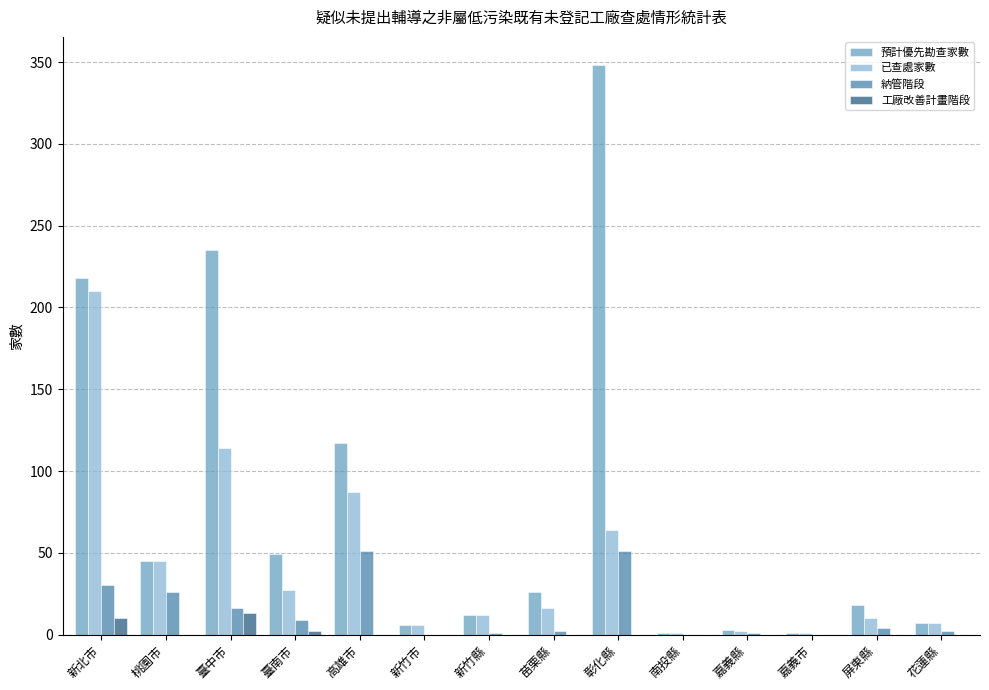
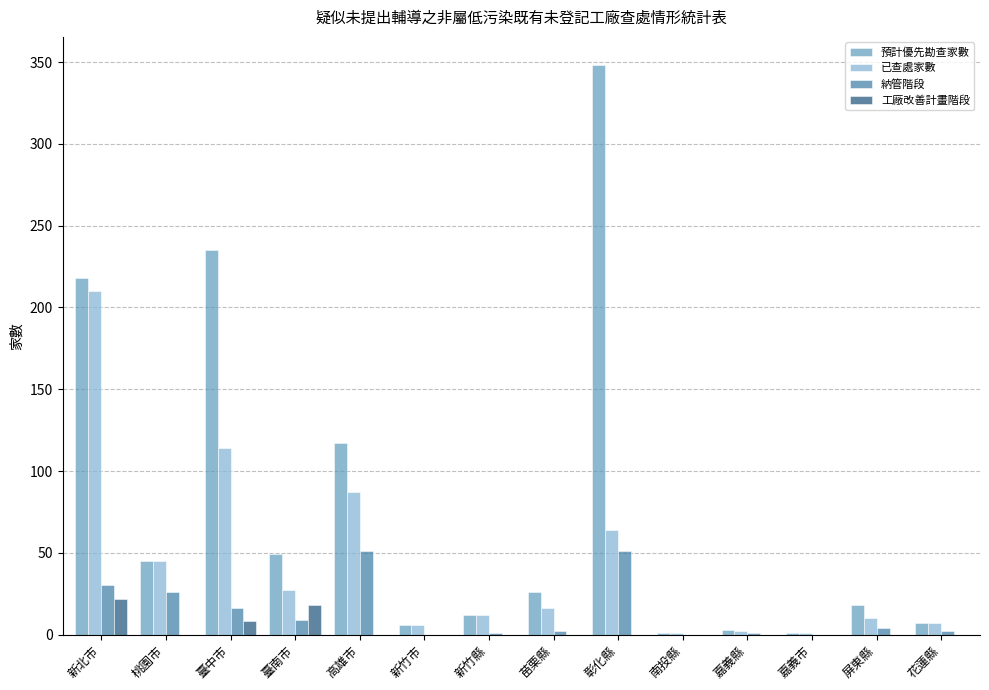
工廠改善計畫階段, 新北市: 10 -> 22
工廠改善計畫階段, 臺中市: 13 -> 8
工廠改善計畫階段, 臺南市: 2 -> 18
